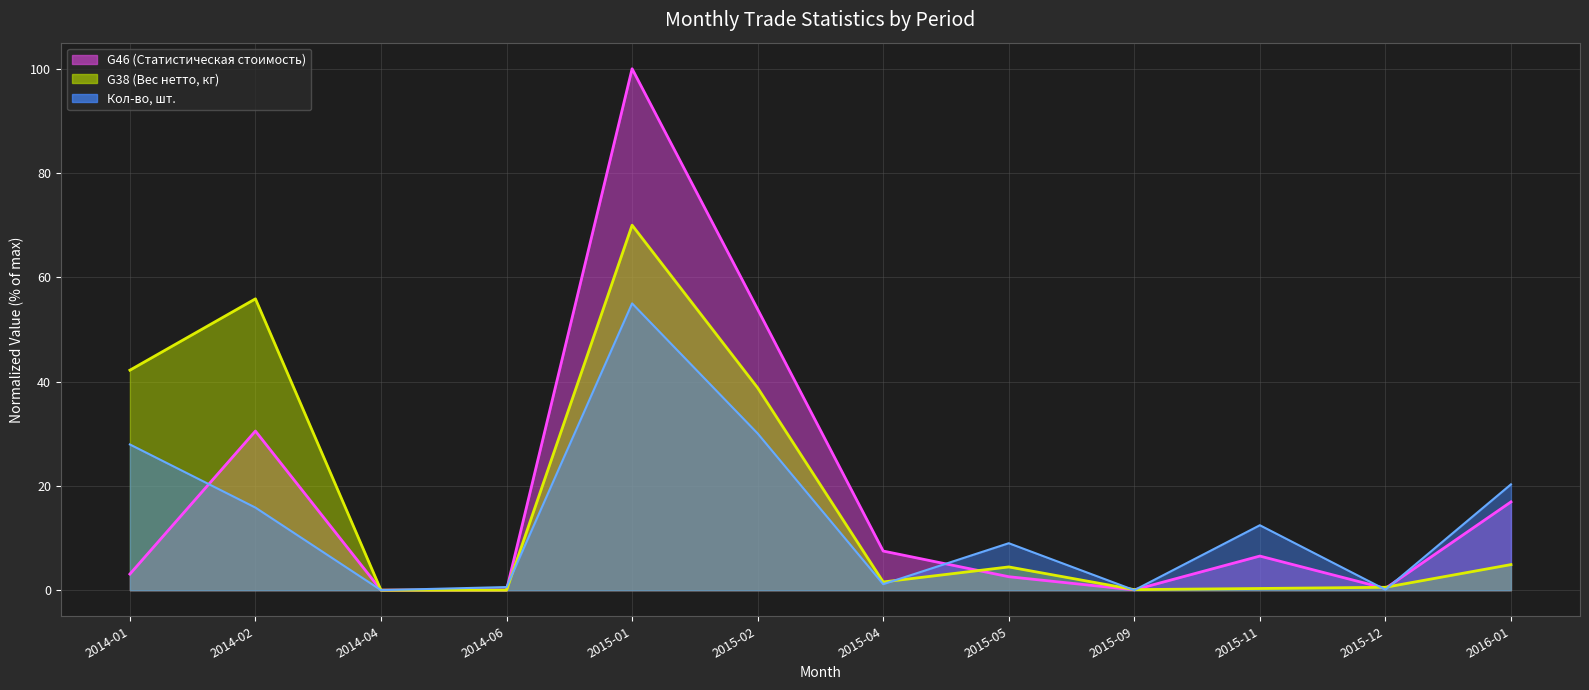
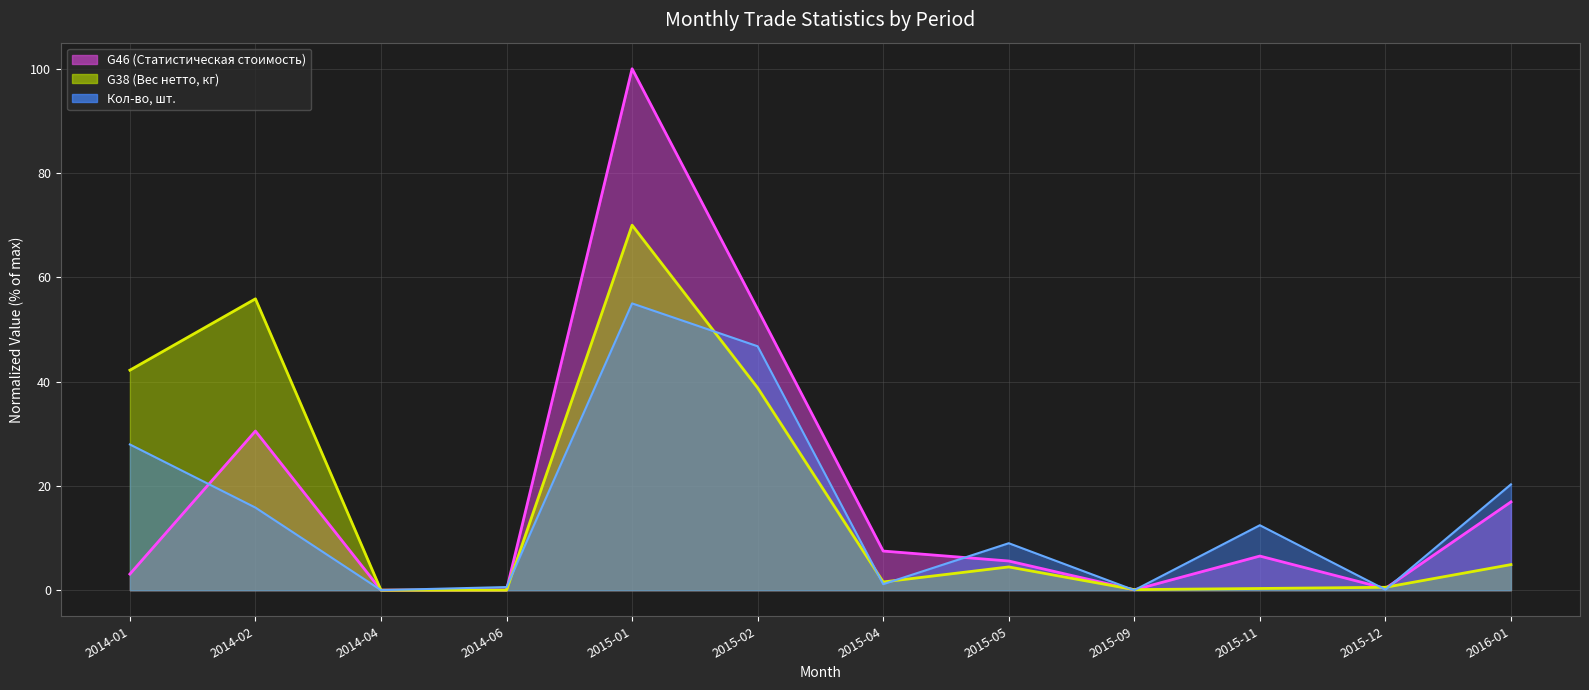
Кол-во, шт., 2015-02: 30 -> 47
G46 (Статистическая стоимость), 2015-05: 3 -> 6
